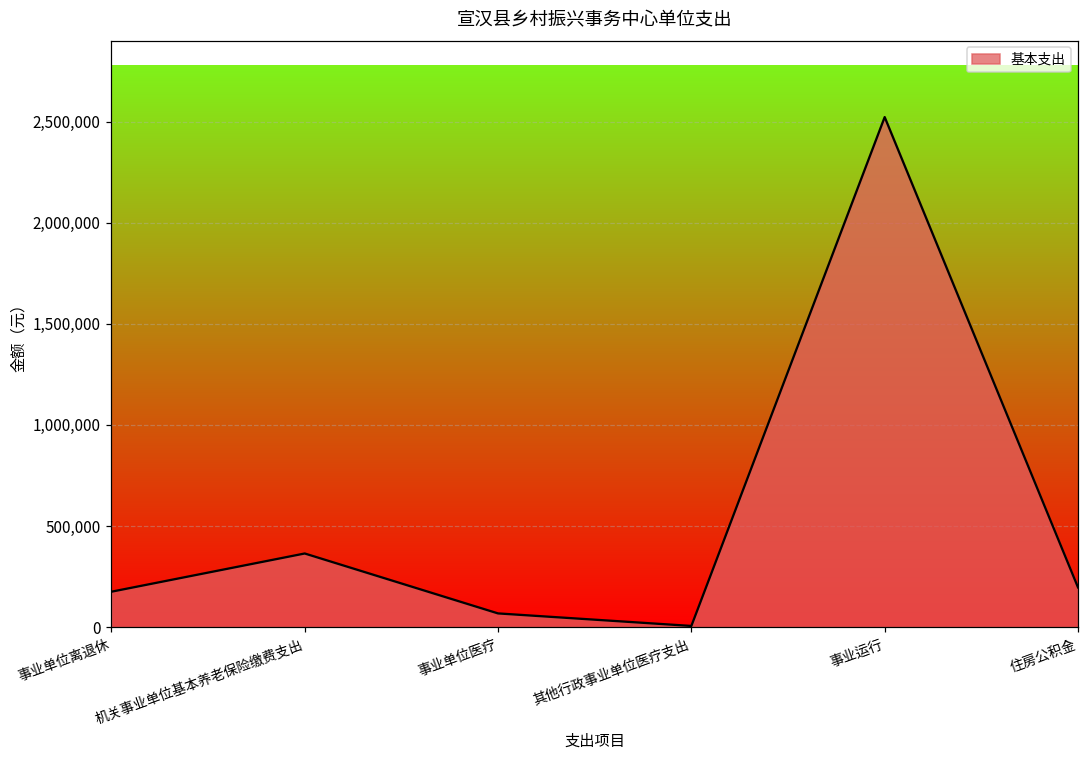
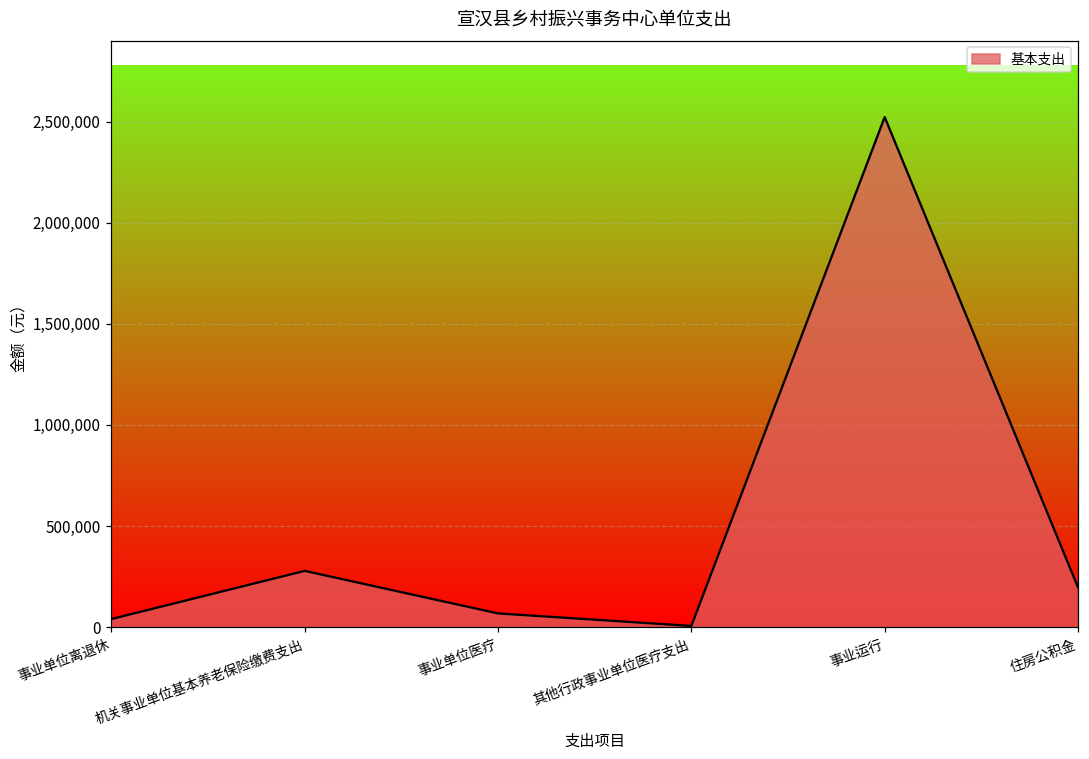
事业单位离退休: 180,000 -> 40,000
机关事业单位基本养老保险缴费支出: 360,000 -> 280,000
